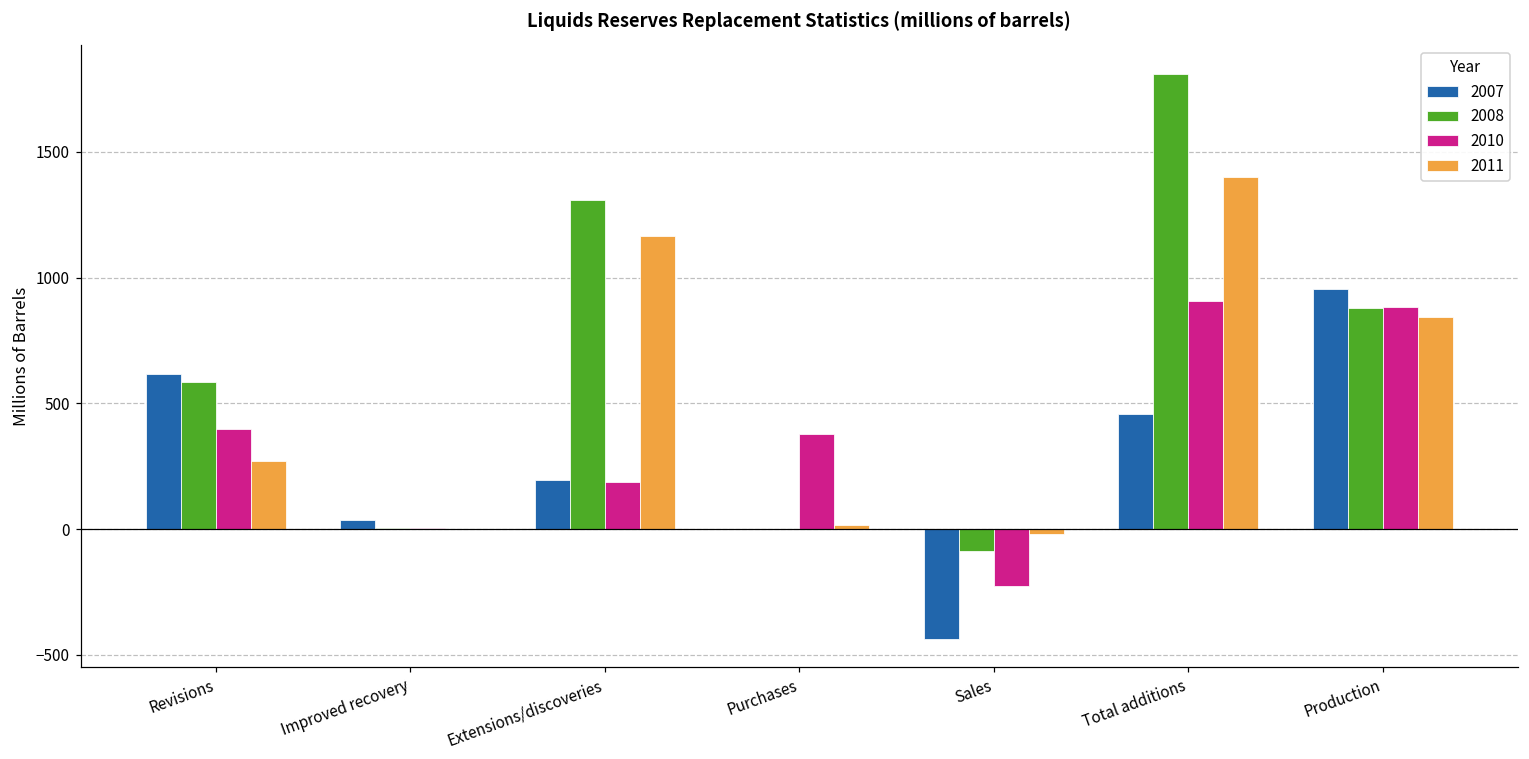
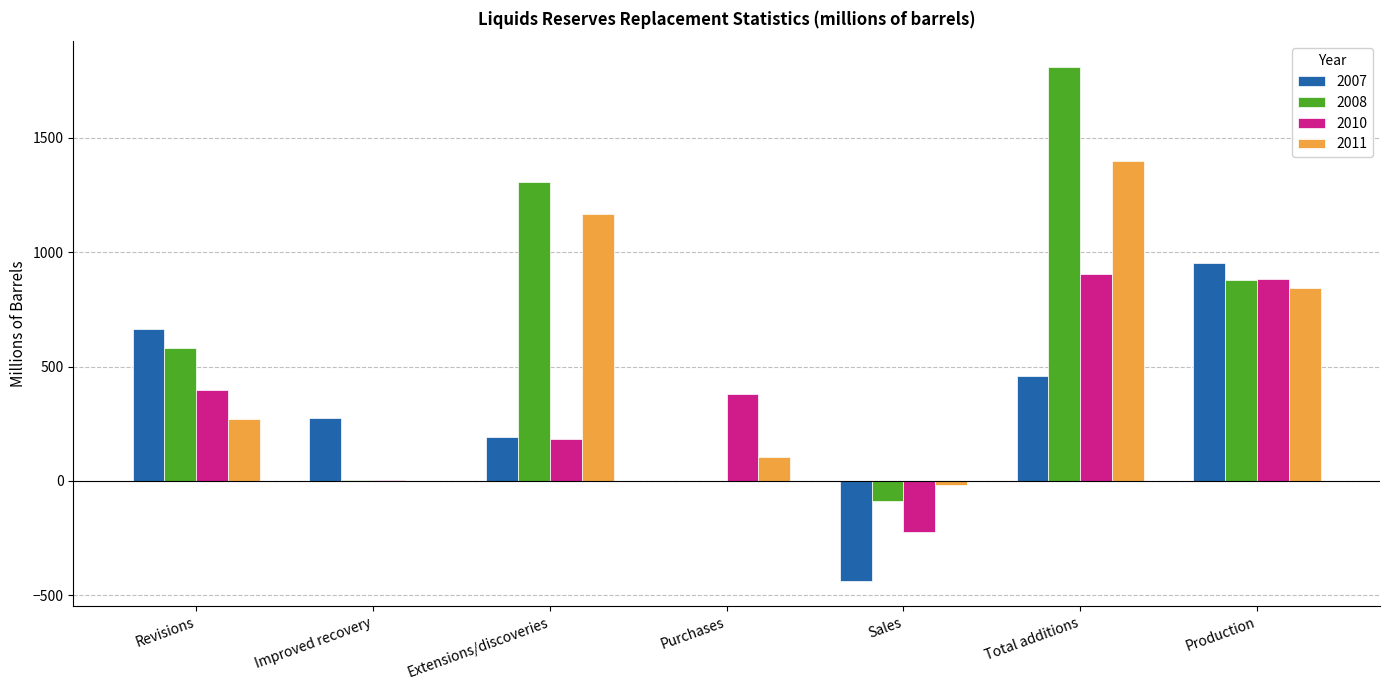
2007, Revisions: 620 -> 670
2007, Improved recovery: 40 -> 280
2011, Purchases: 20 -> 100
